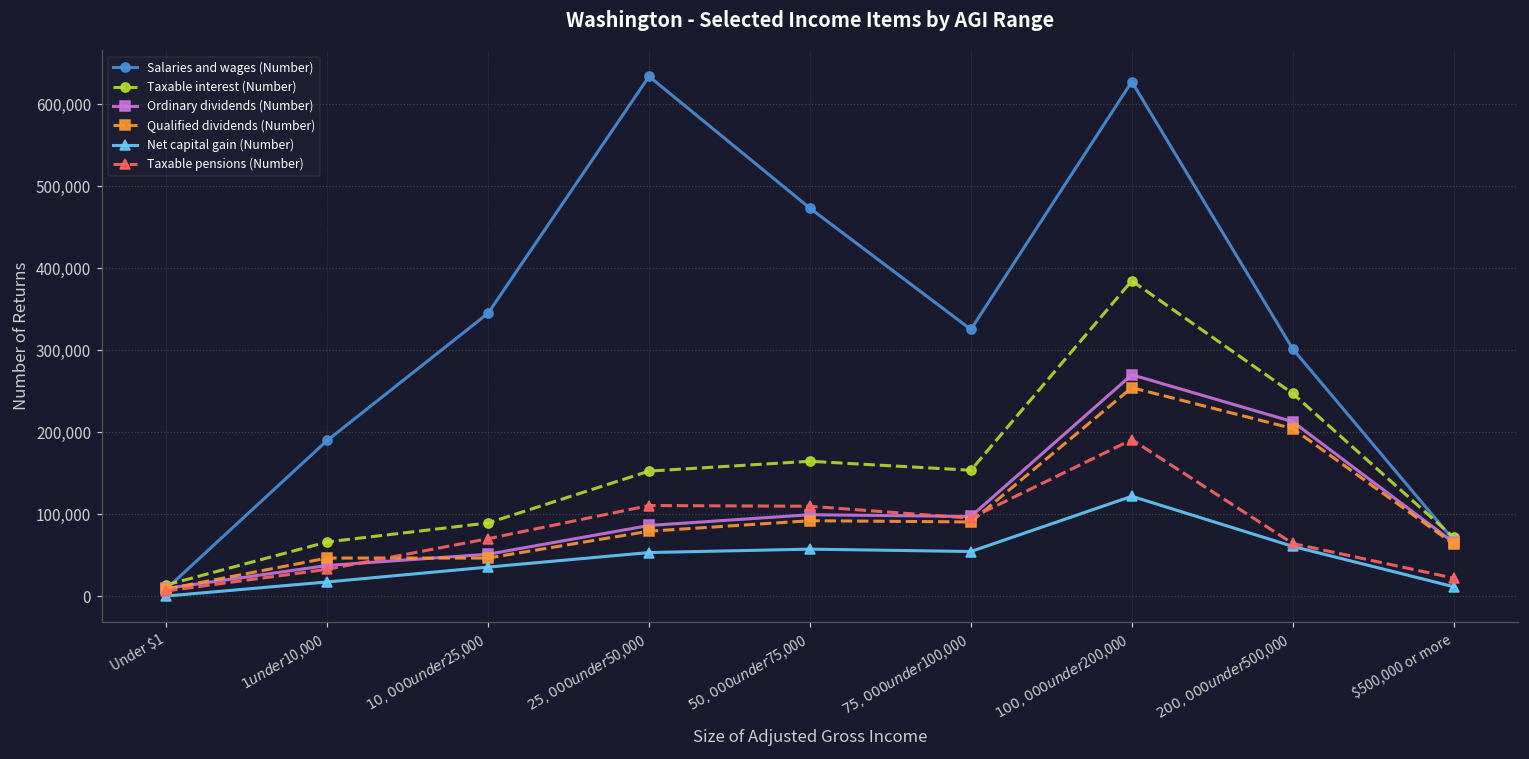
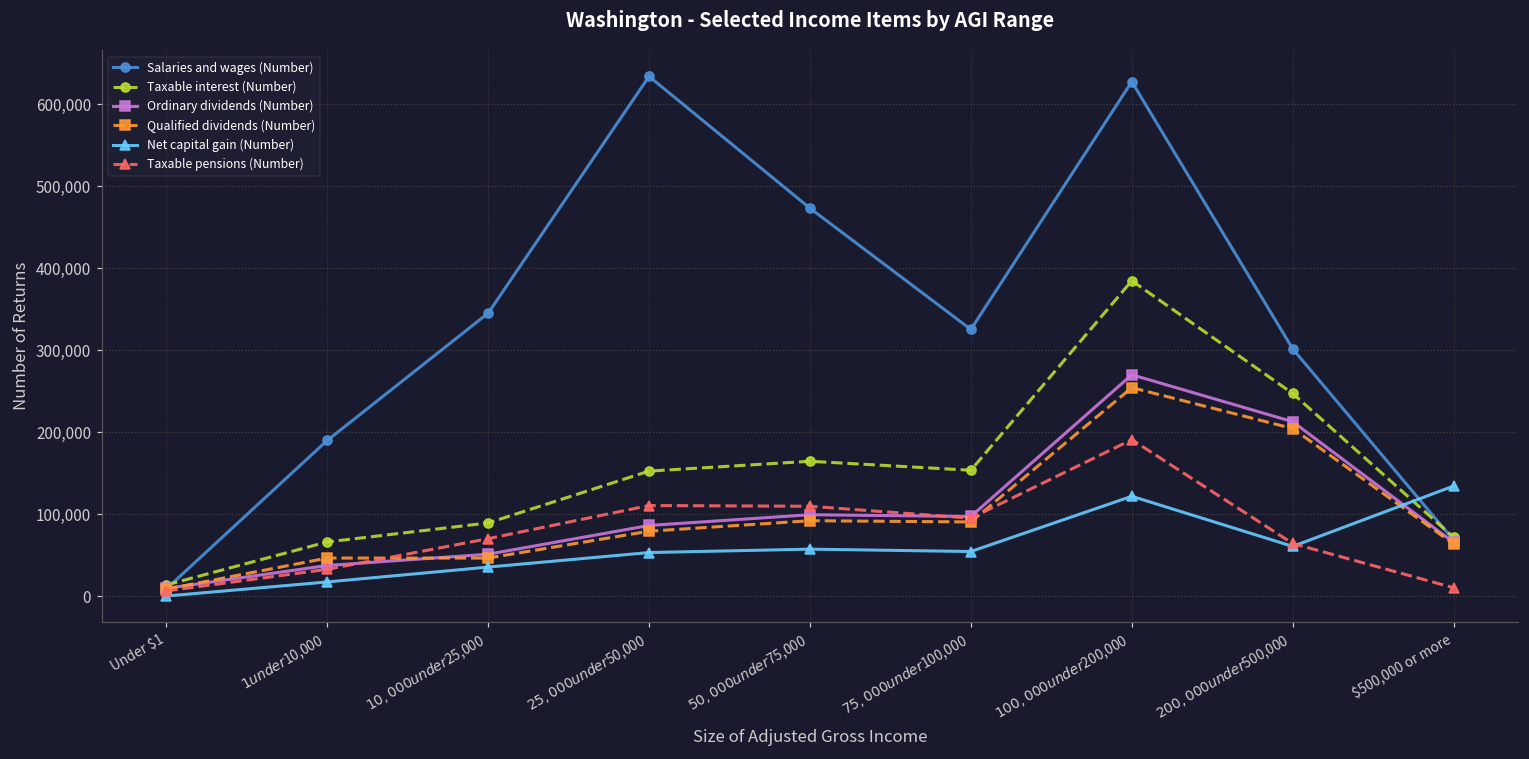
Net capital gain (Number), $500,000 or more: 10,000 -> 130,000
Taxable pensions (Number), $500,000 or more: 20,000 -> 10,000
